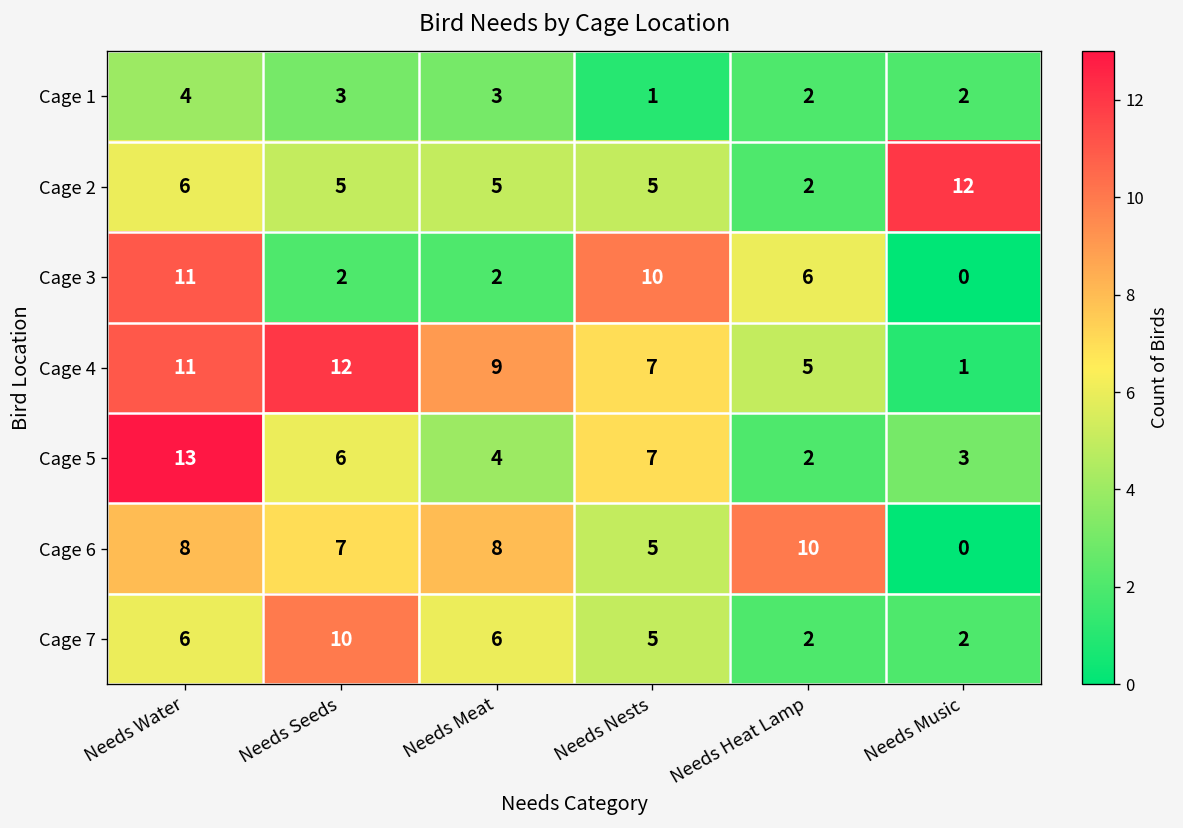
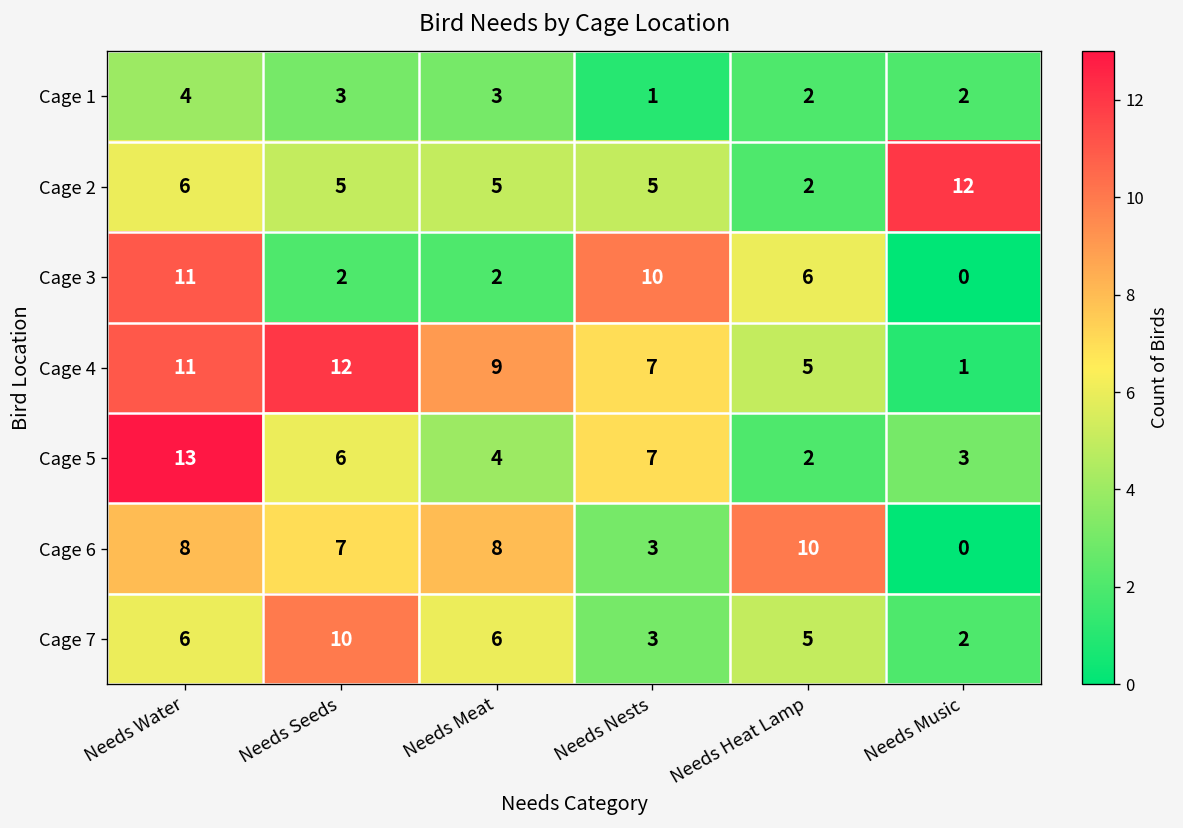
Cage 6, Needs Nests: 5 -> 3
Cage 7, Needs Nests: 5 -> 3
Cage 7, Needs Heat Lamp: 2 -> 5
